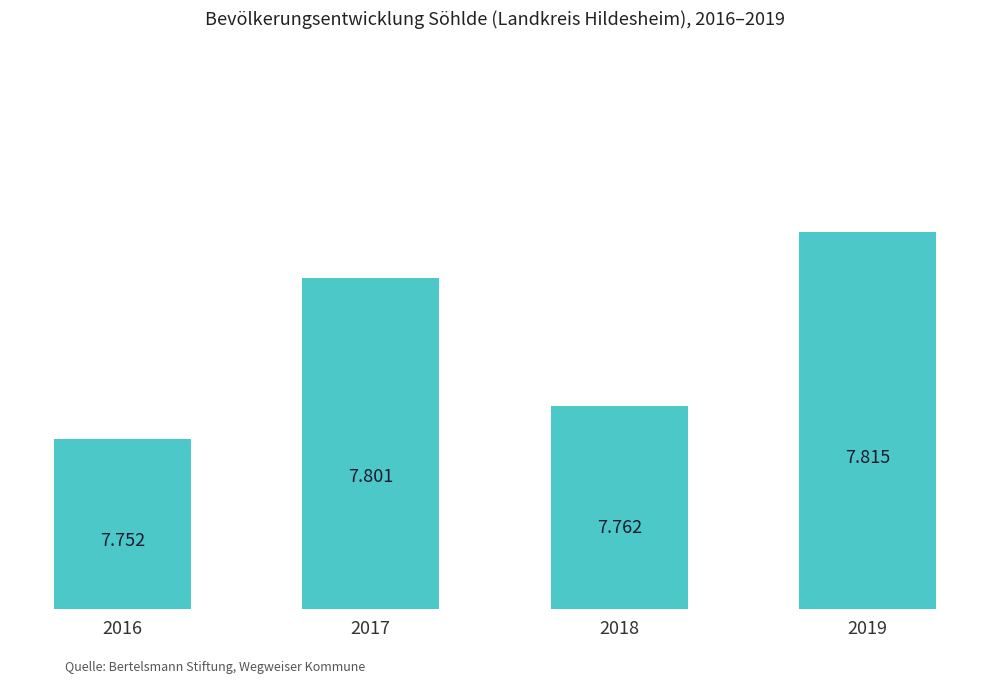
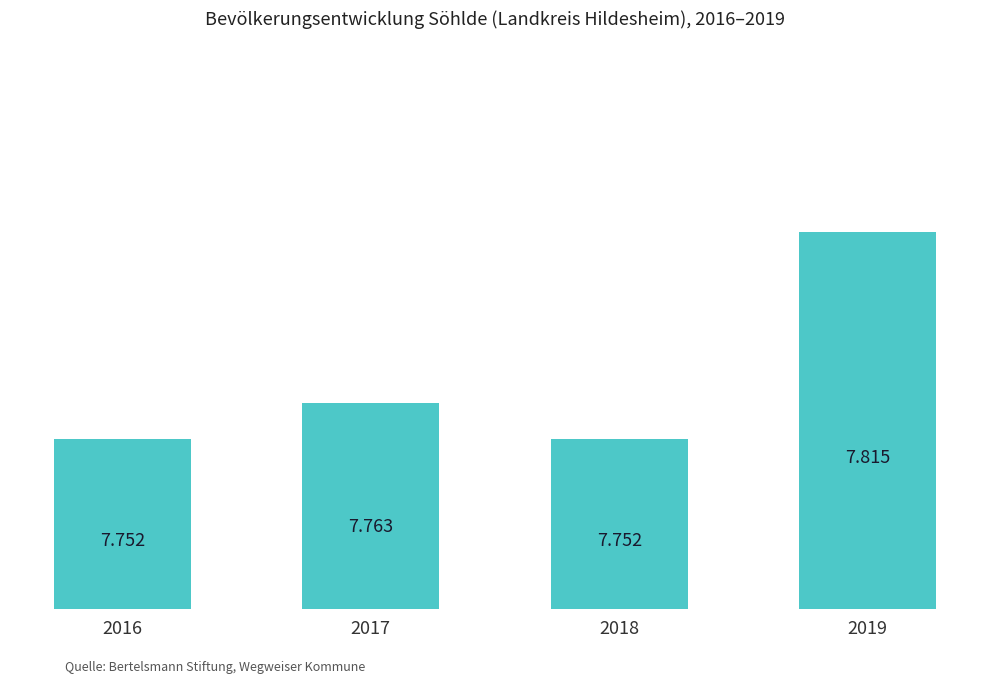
2017: 7.801 -> 7.763
2018: 7.762 -> 7.752
